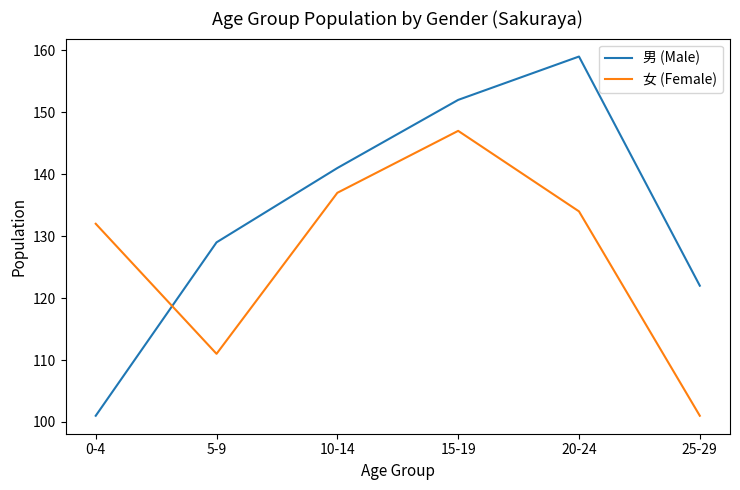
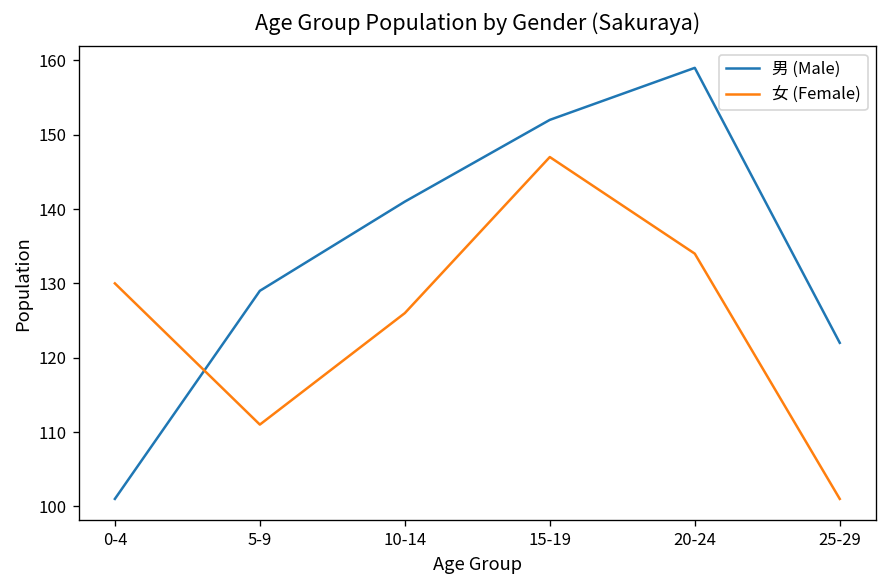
女 (Female), 0-4: 132 -> 130
女 (Female), 10-14: 137 -> 126
